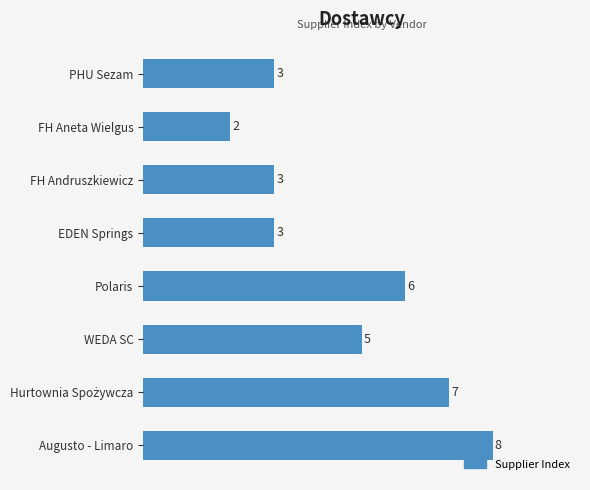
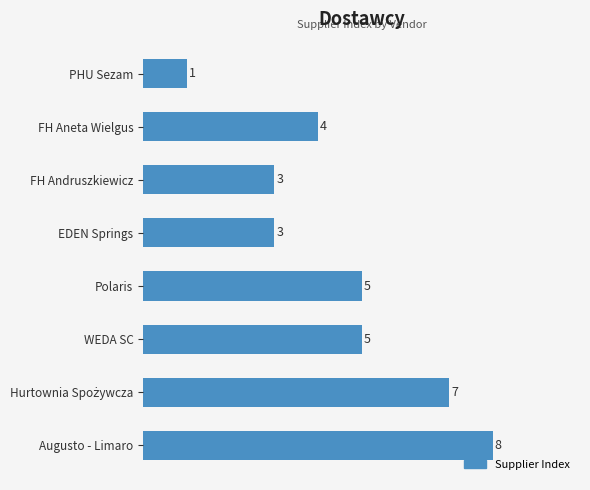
PHU Sezam: 3 -> 1
FH Aneta Wielgus: 2 -> 4
Polaris: 6 -> 5
